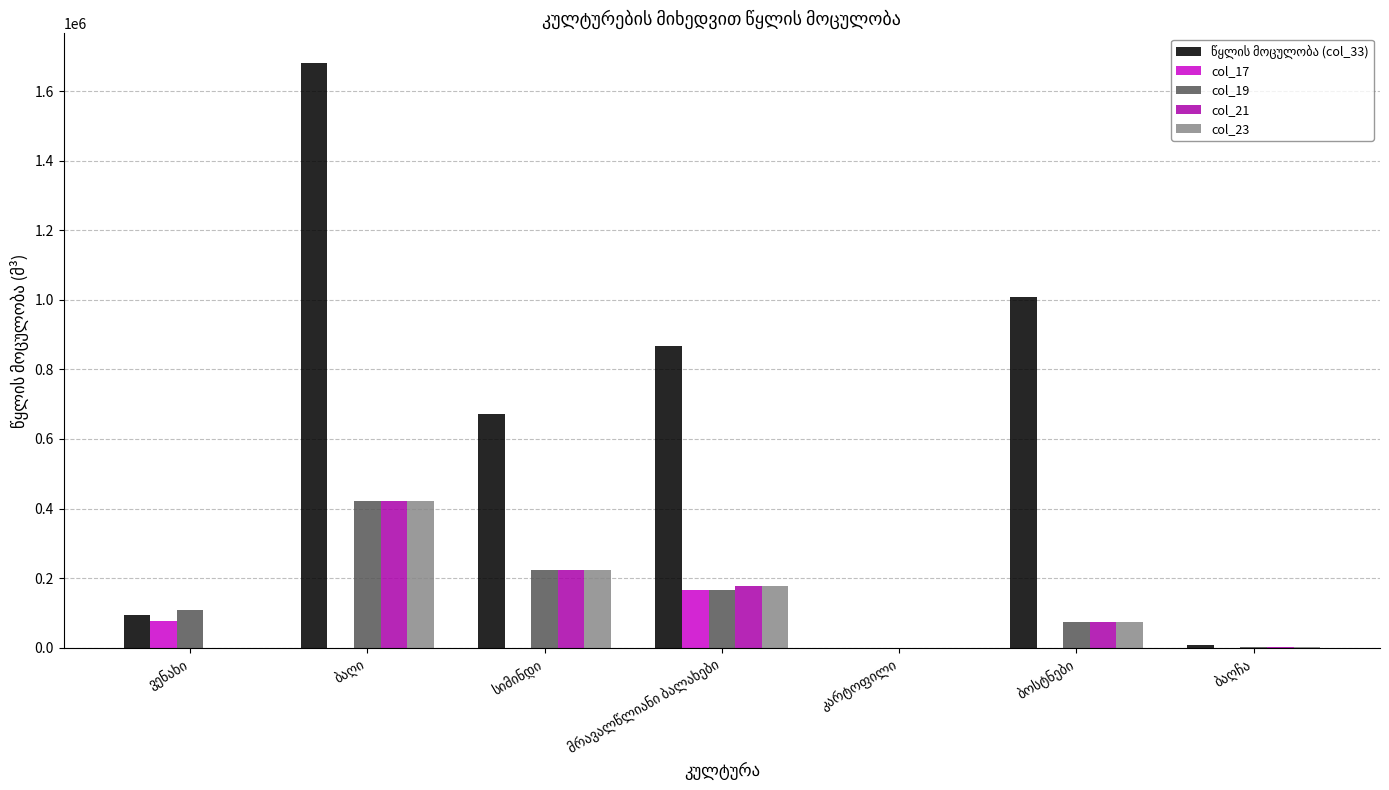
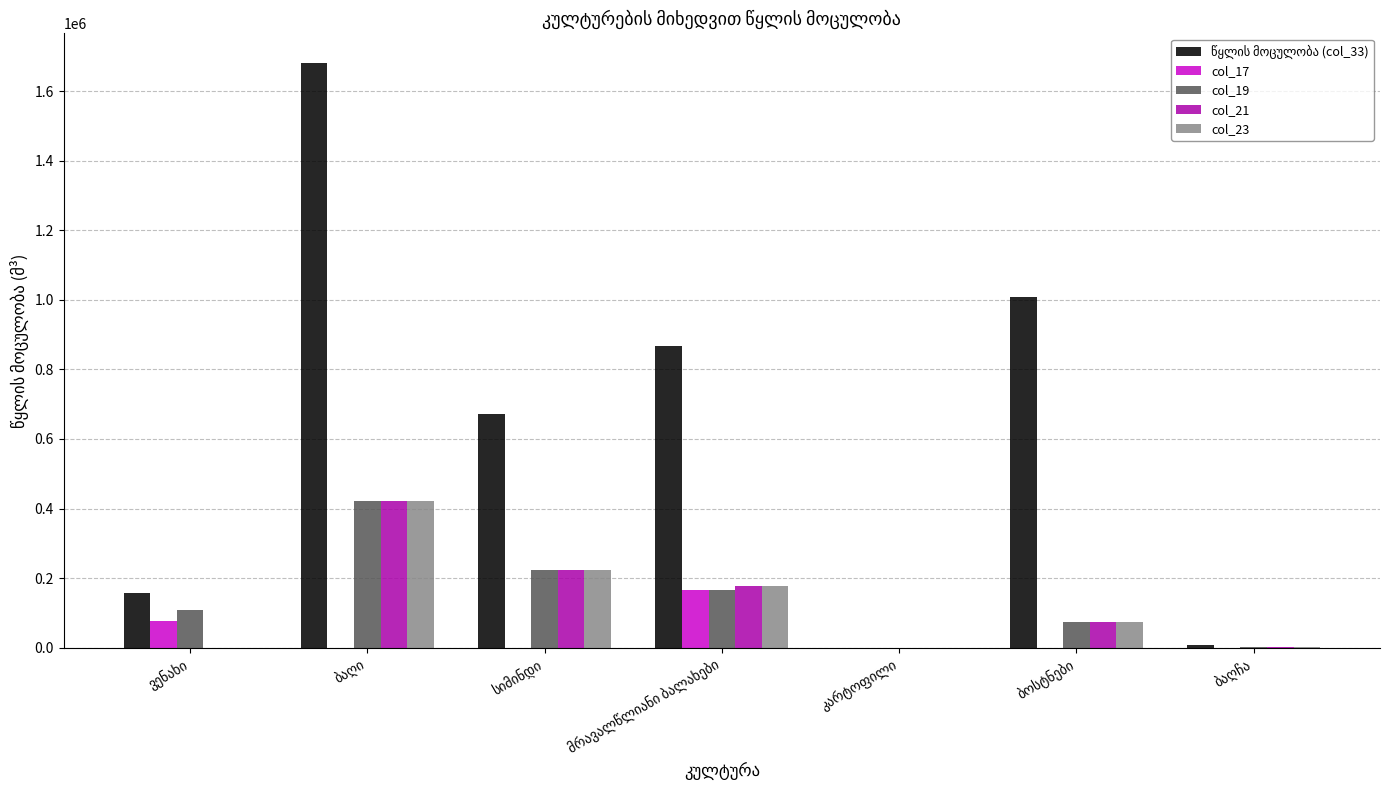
წყლის მოცულობა (col_33), ვენახი: 90000 -> 160000
